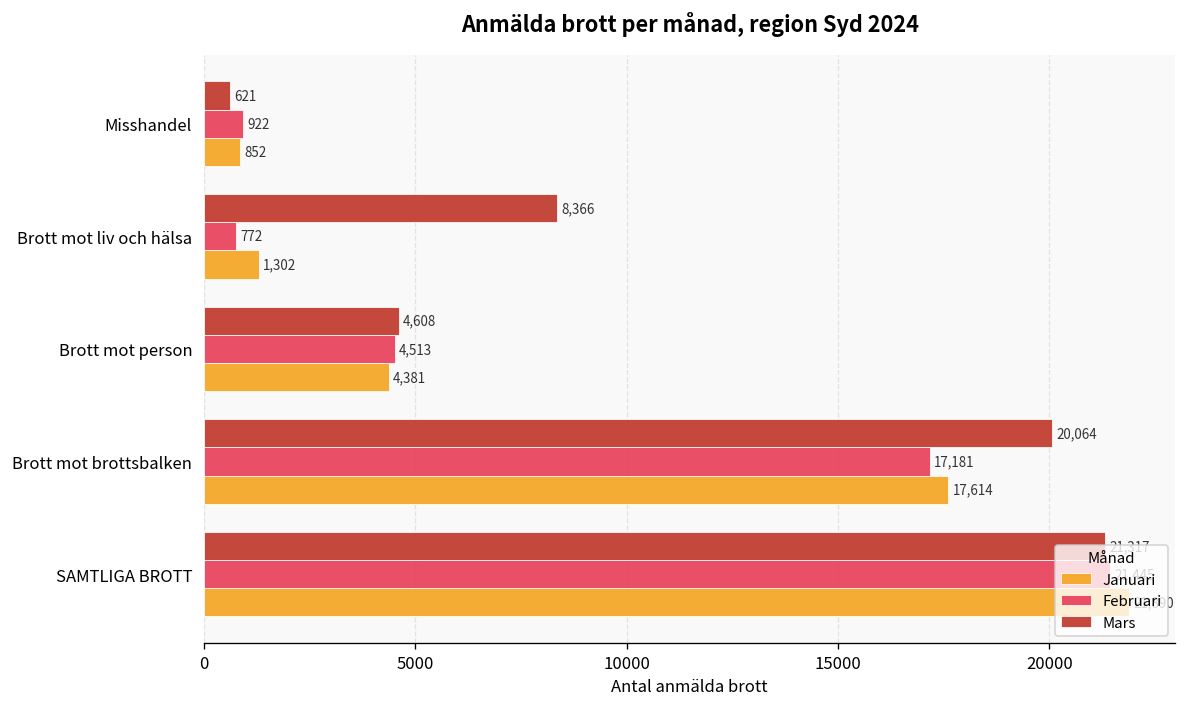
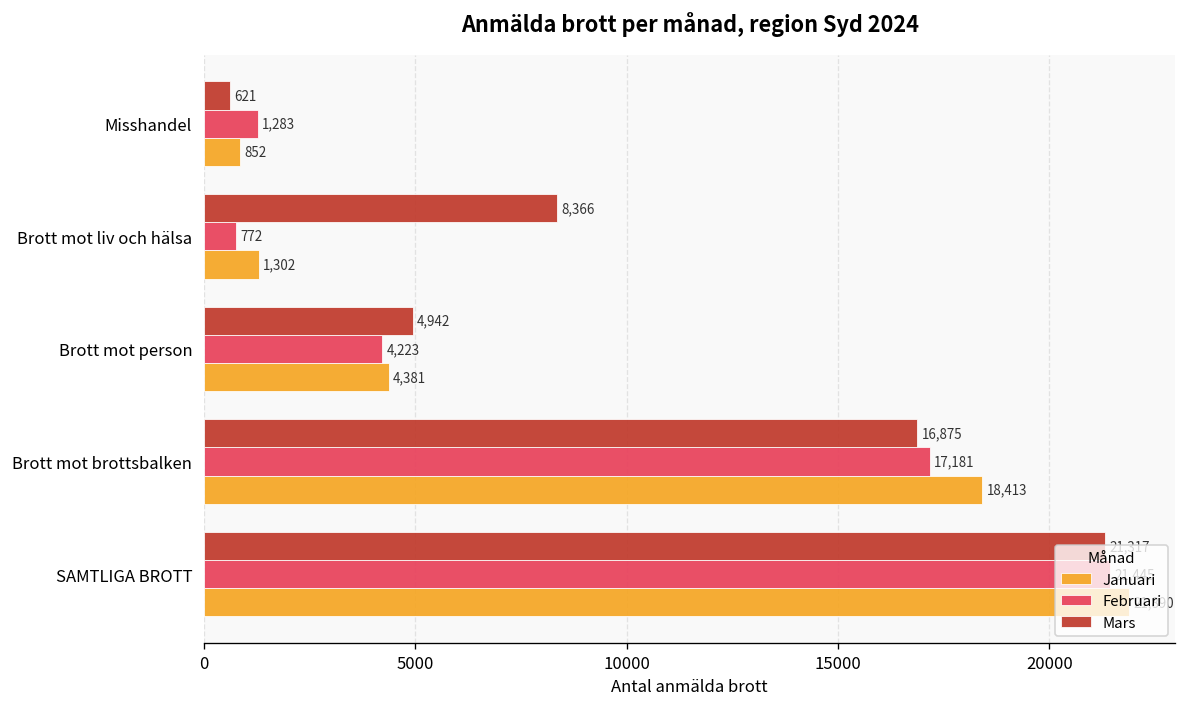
Februari, Misshandel: 922 -> 1,283
Mars, Brott mot person: 4,608 -> 4,942
Februari, Brott mot person: 4,513 -> 4,223
Mars, Brott mot brottsbalken: 20,064 -> 16,875
Januari, Brott mot brottsbalken: 17,614 -> 18,413
